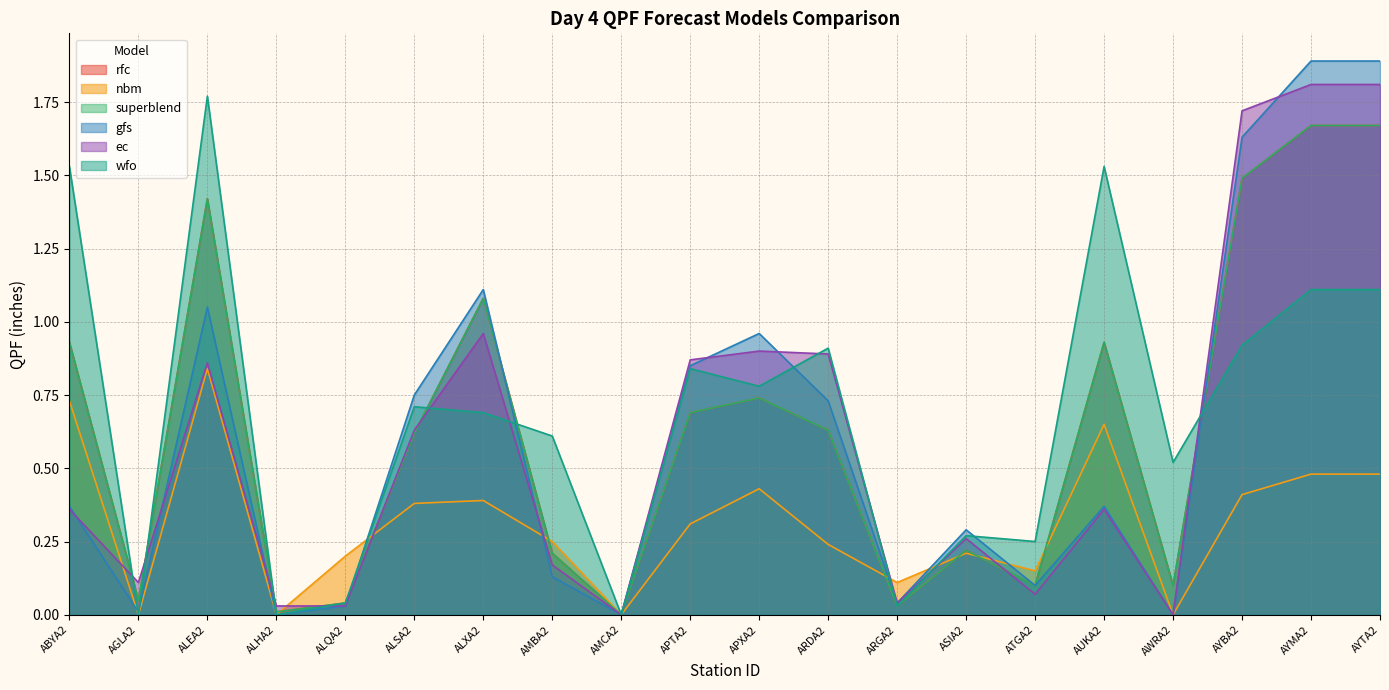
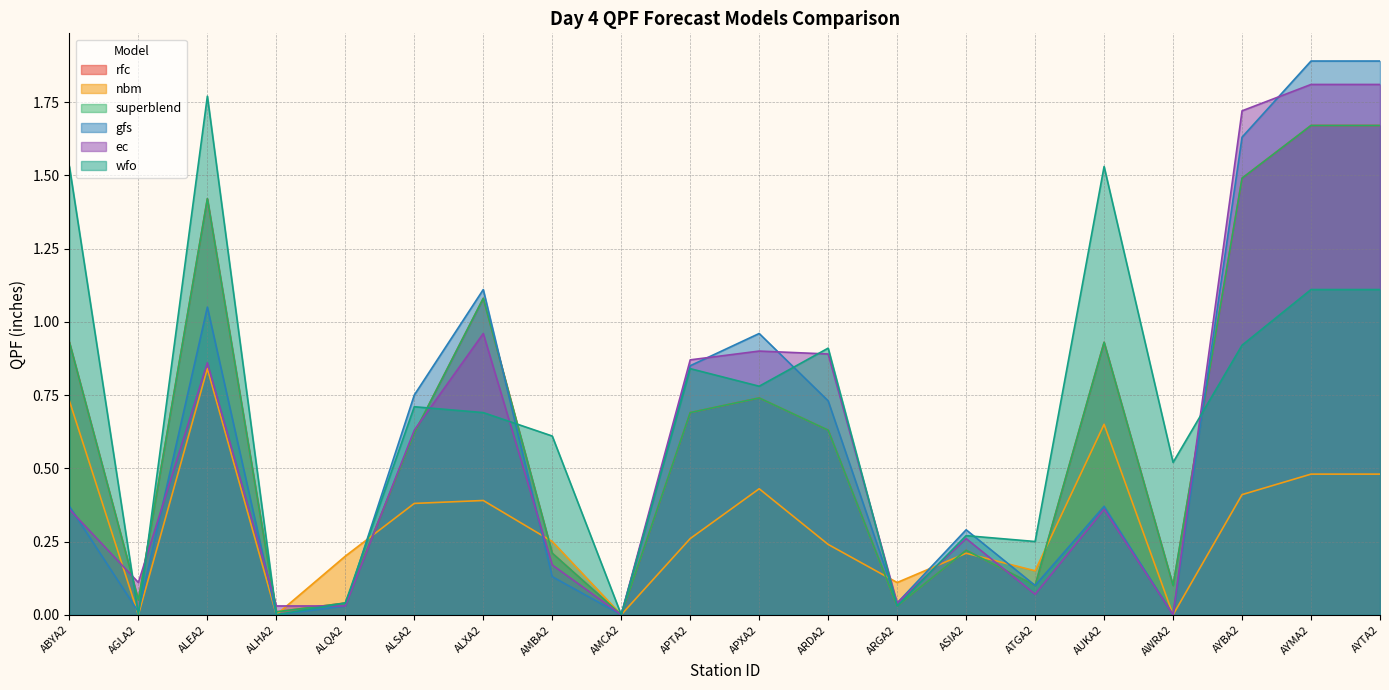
nbm, APTA2: 0.31 -> 0.26
